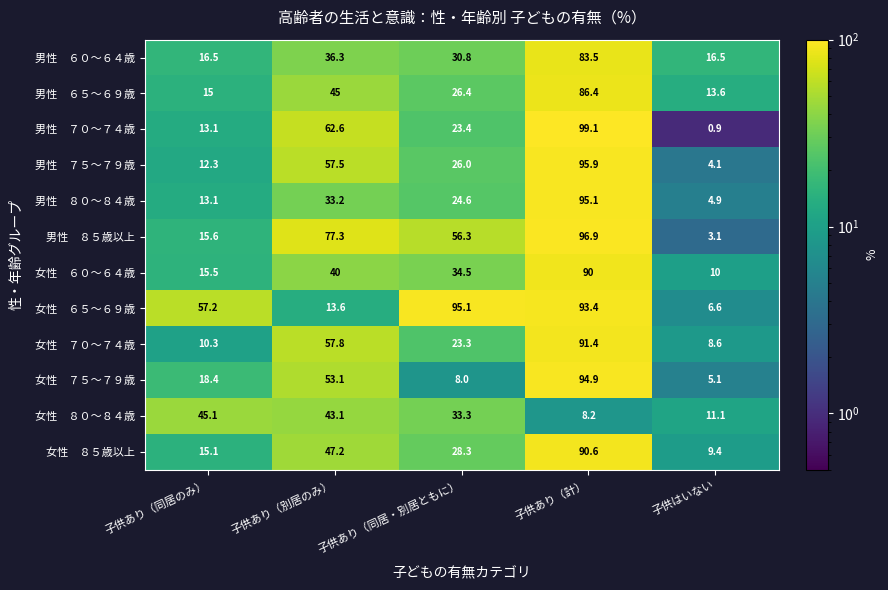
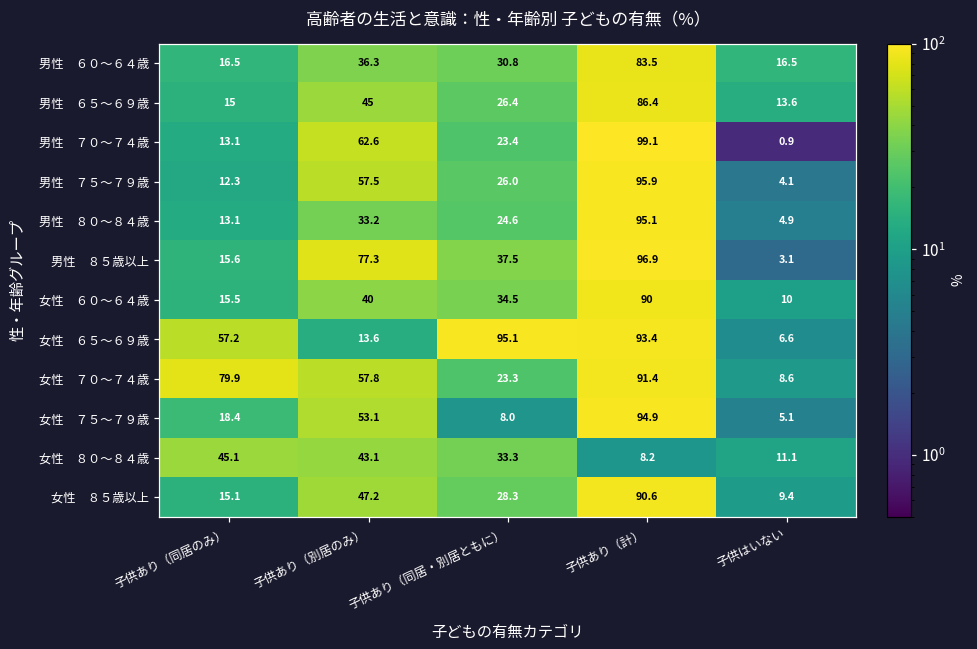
男性 ８５歳以上, 子供あり（同居・別居ともに）: 56.3 -> 37.5
女性 ７０～７４歳, 子供あり（同居のみ）: 10.3 -> 79.9
